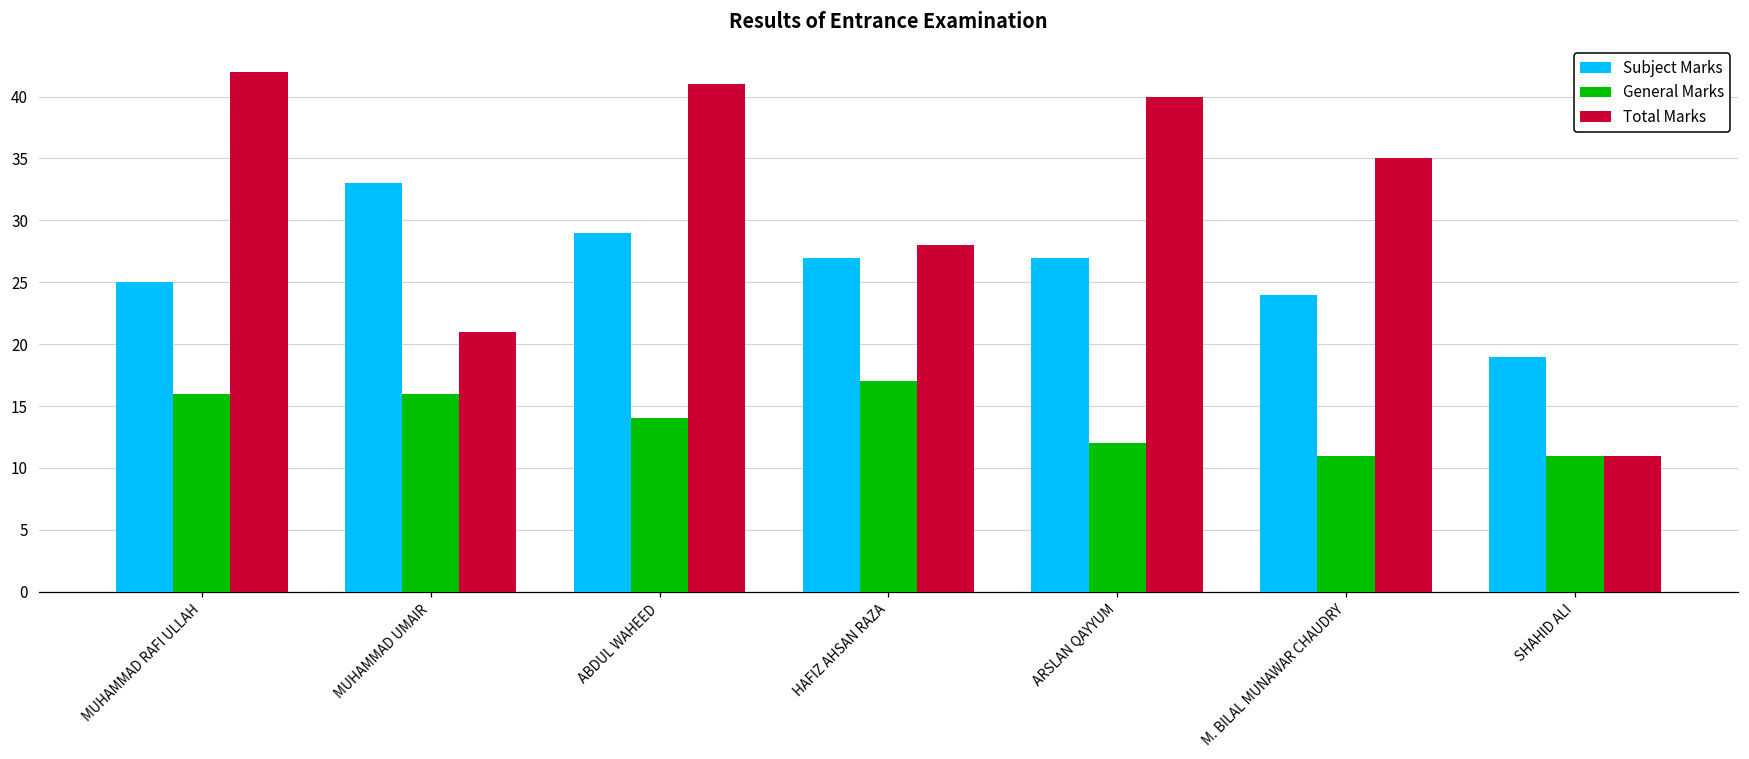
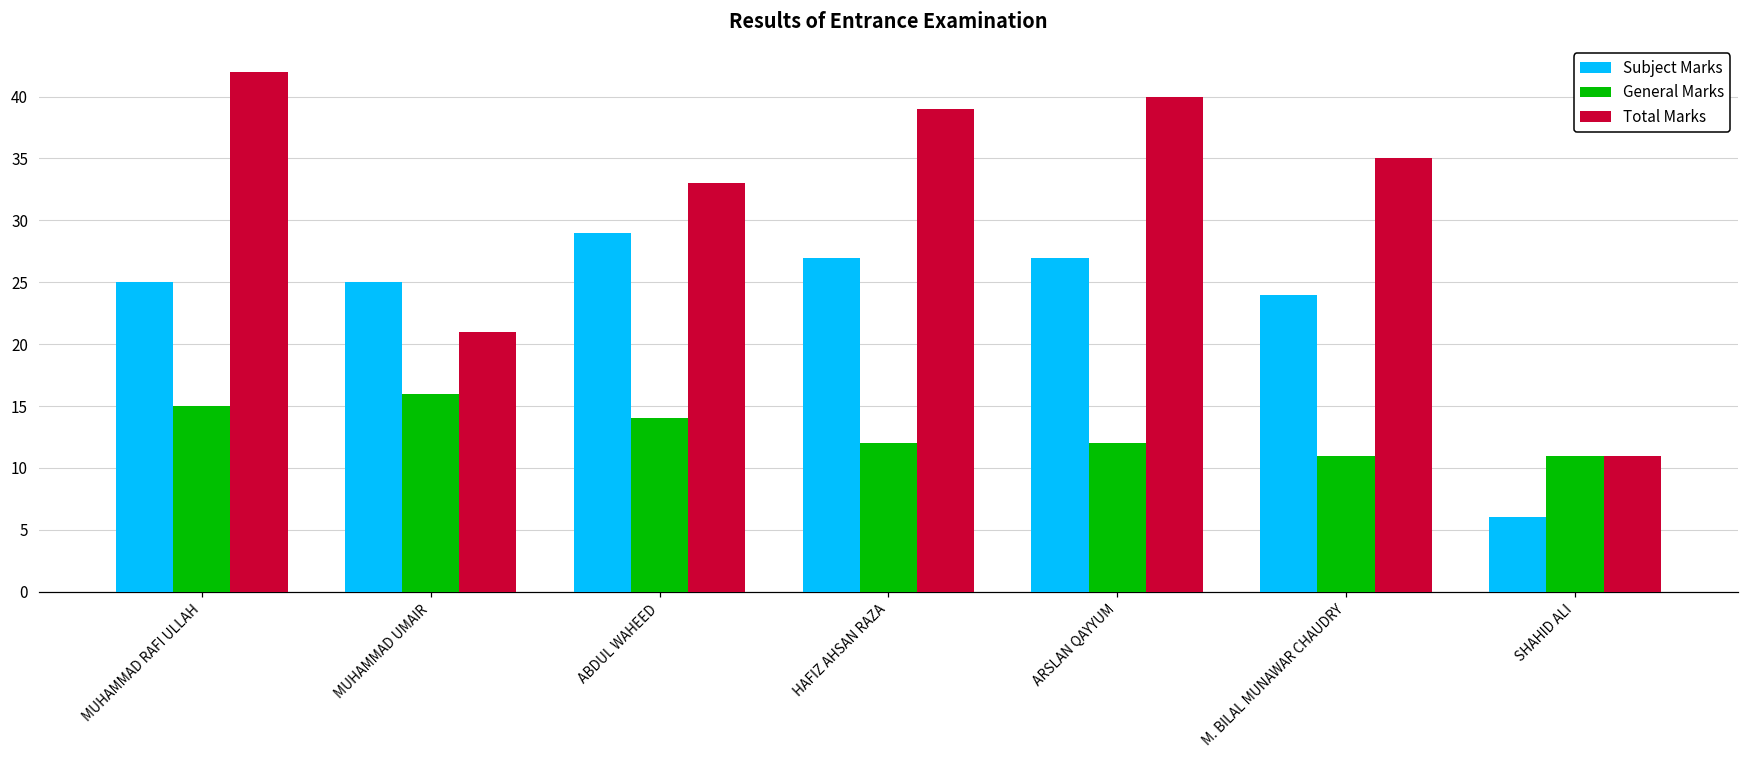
General Marks, MUHAMMAD RAFI ULLAH: 16 -> 15
Subject Marks, MUHAMMAD UMAIR: 33 -> 25
Total Marks, ABDUL WAHEED: 41 -> 33
General Marks, HAFIZ AHSAN RAZA: 17 -> 12
Total Marks, HAFIZ AHSAN RAZA: 28 -> 39
Subject Marks, SHAHID ALI: 19 -> 6
